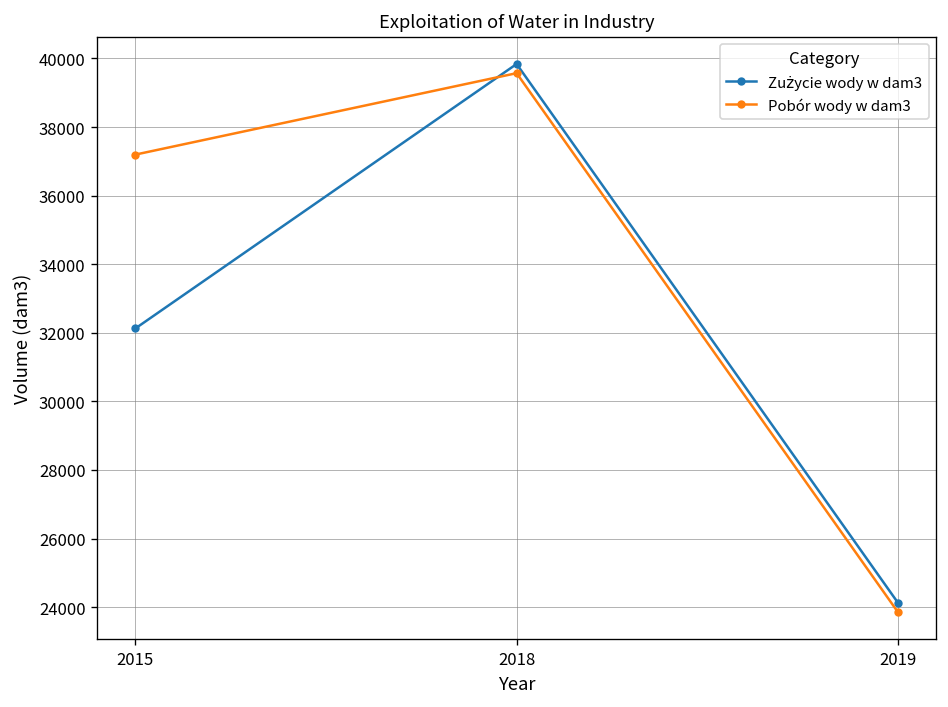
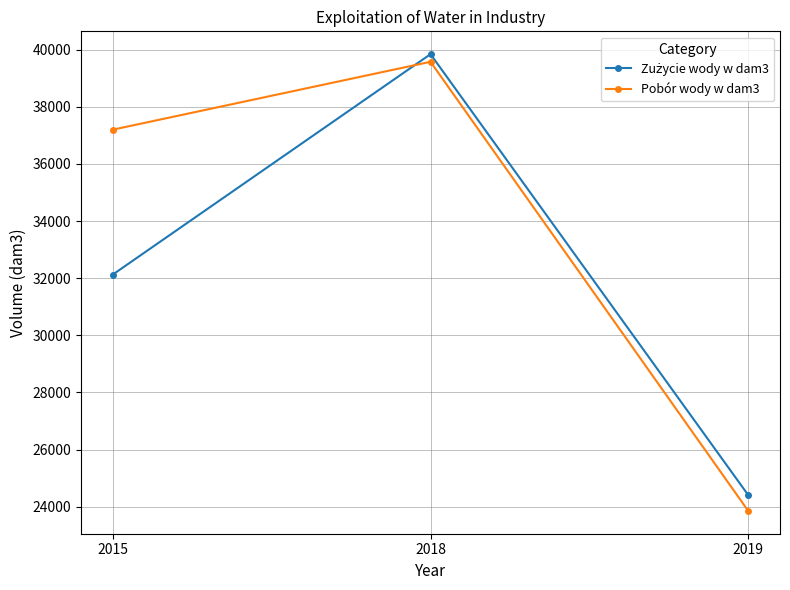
Zużycie wody w dam3, 2019: 24100 -> 24400
